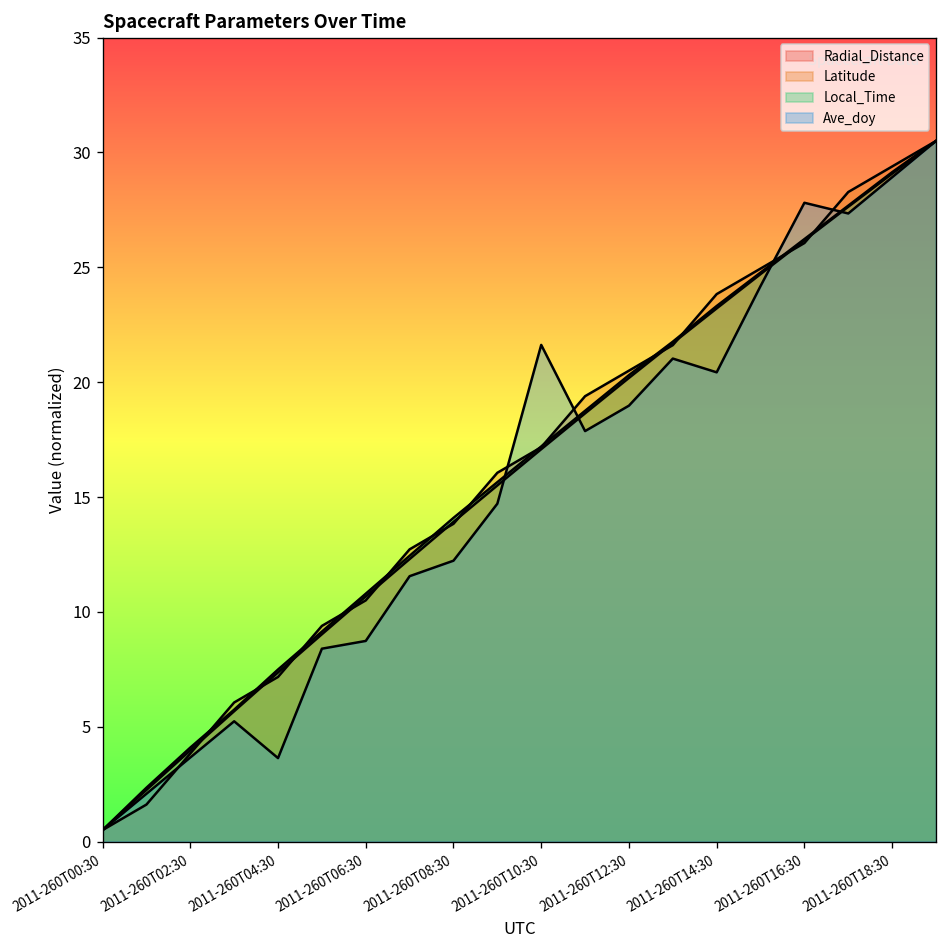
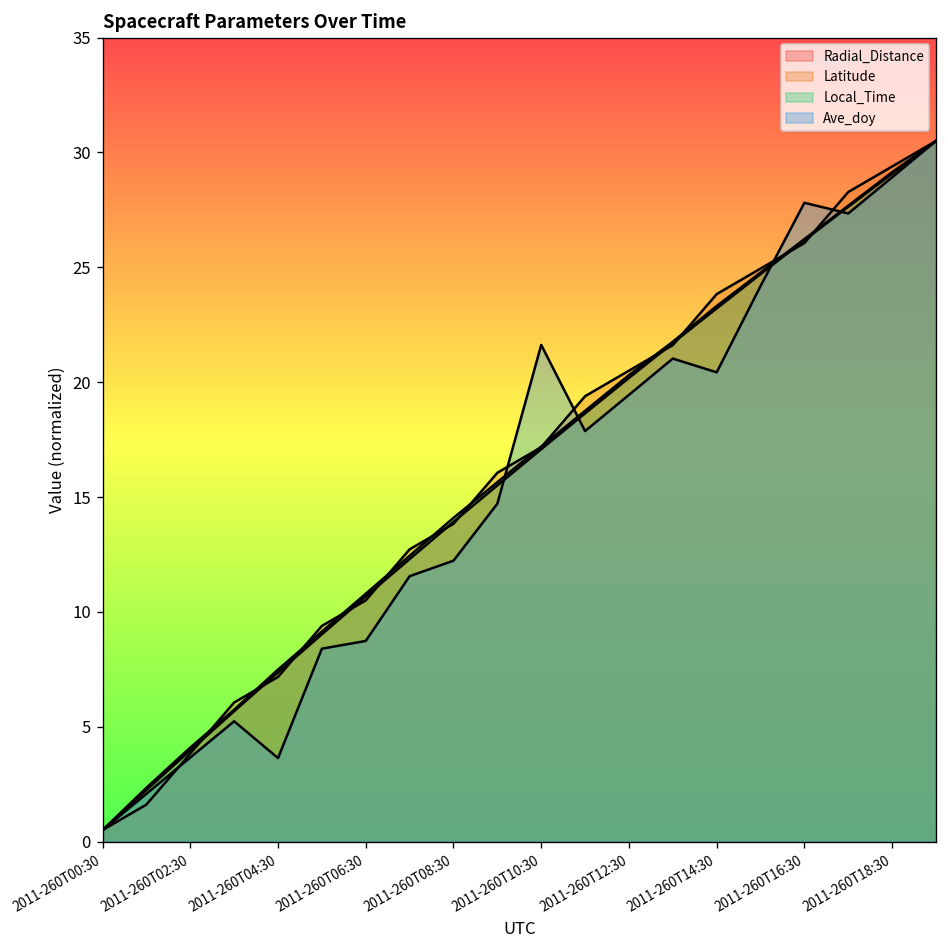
Ave_doy, 2011-260T12:30: 19.0 -> 19.4
